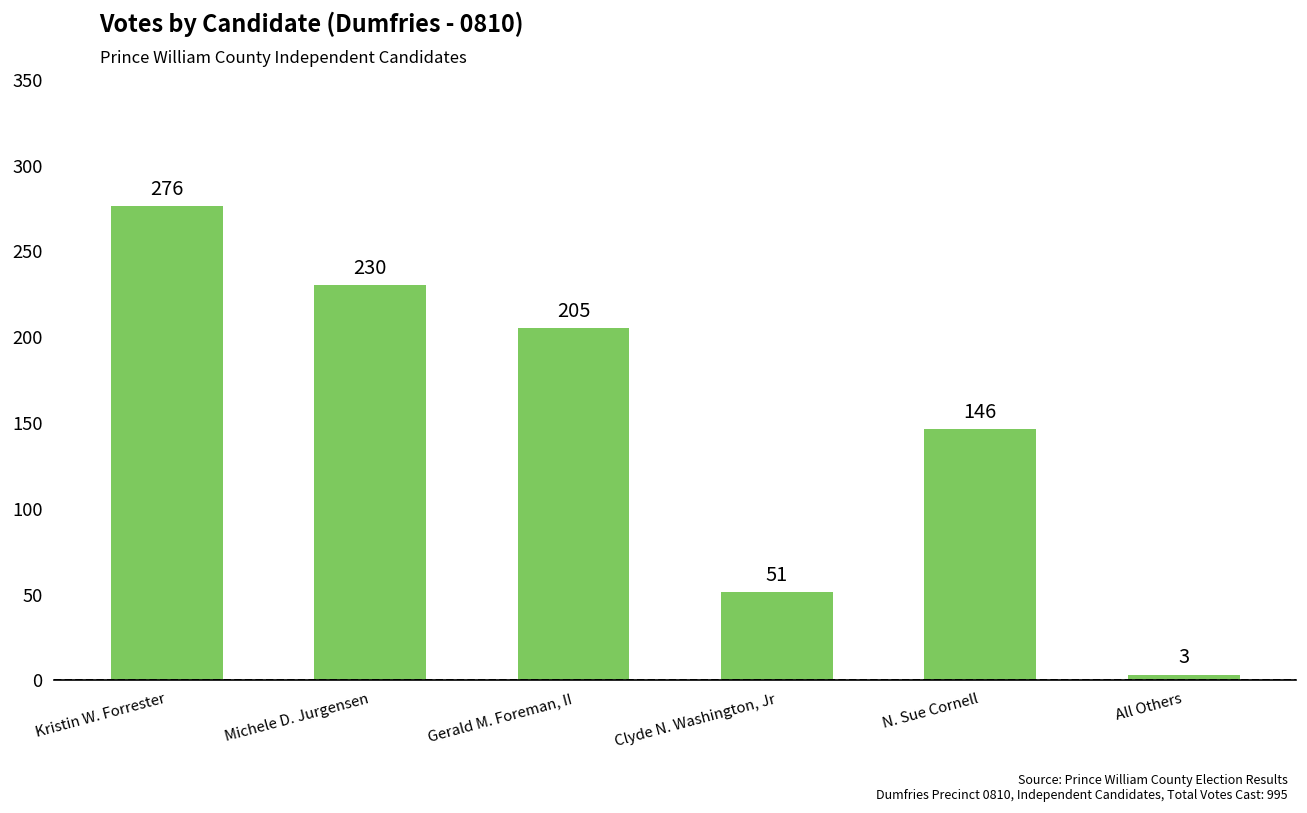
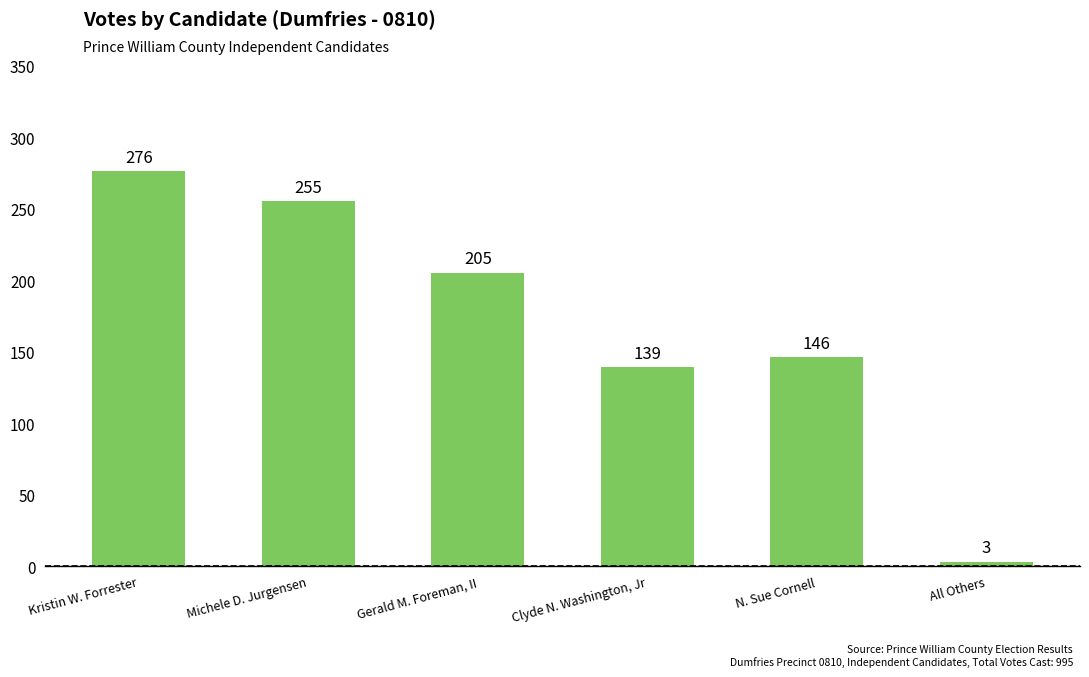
Michele D. Jurgensen: 230 -> 255
Clyde N. Washington, Jr: 51 -> 139
